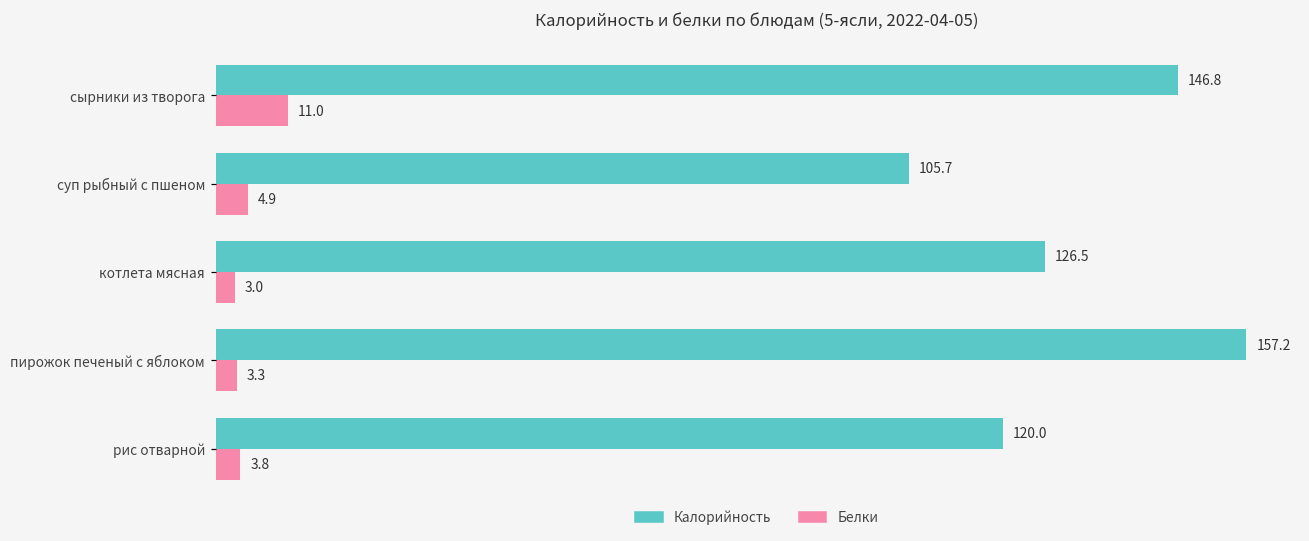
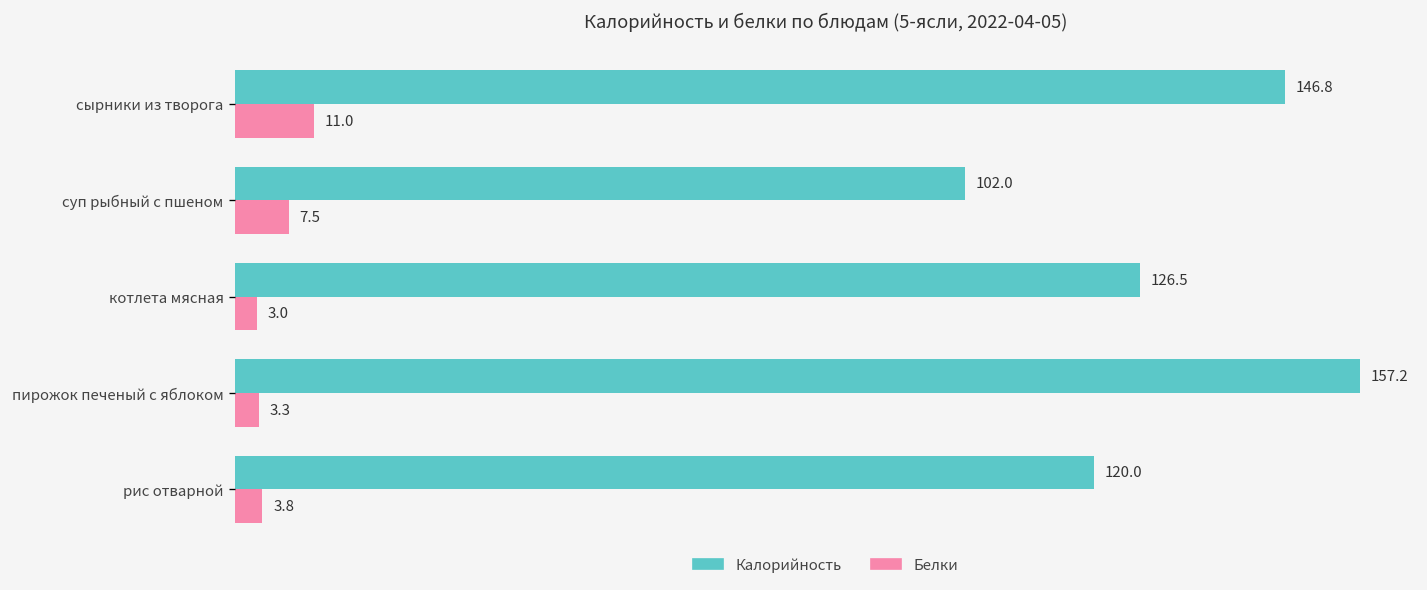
Калорийность, суп рыбный с пшеном: 105.7 -> 102.0
Белки, суп рыбный с пшеном: 4.9 -> 7.5
